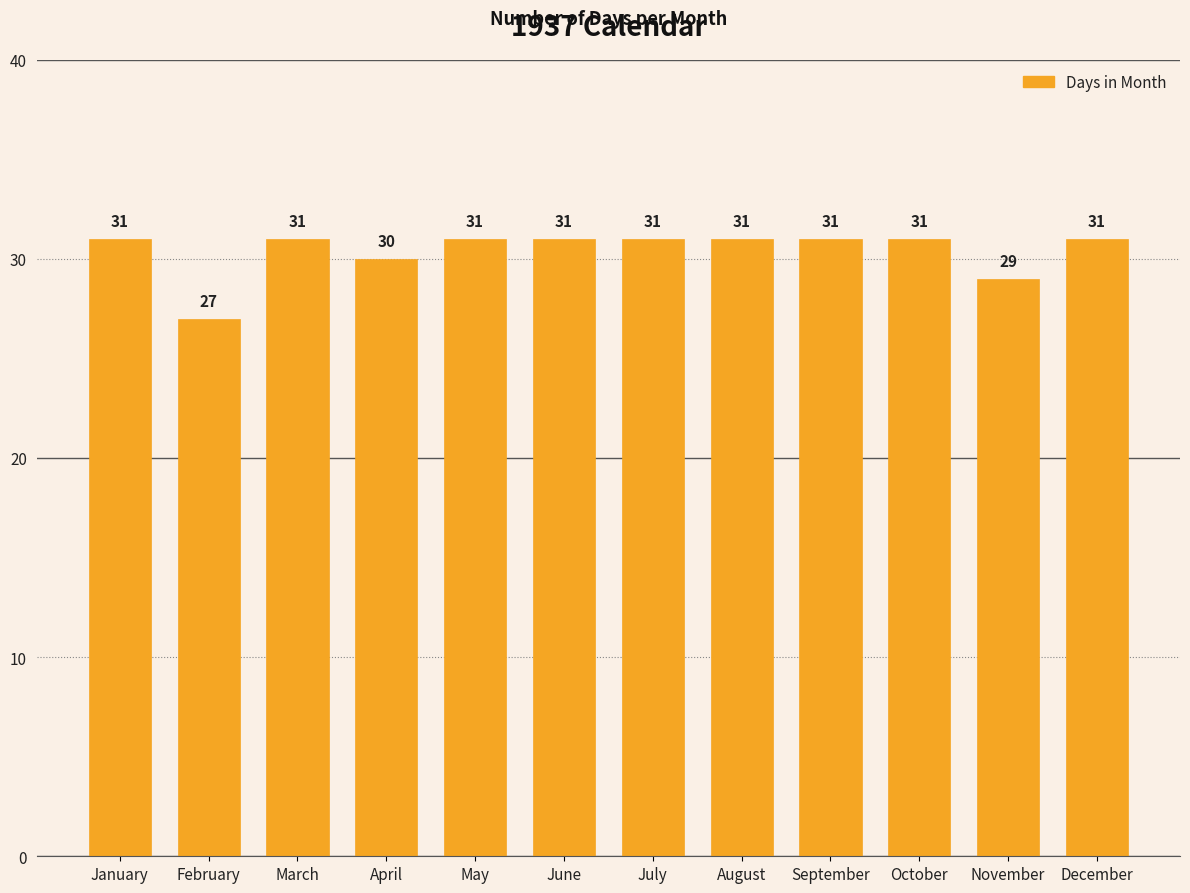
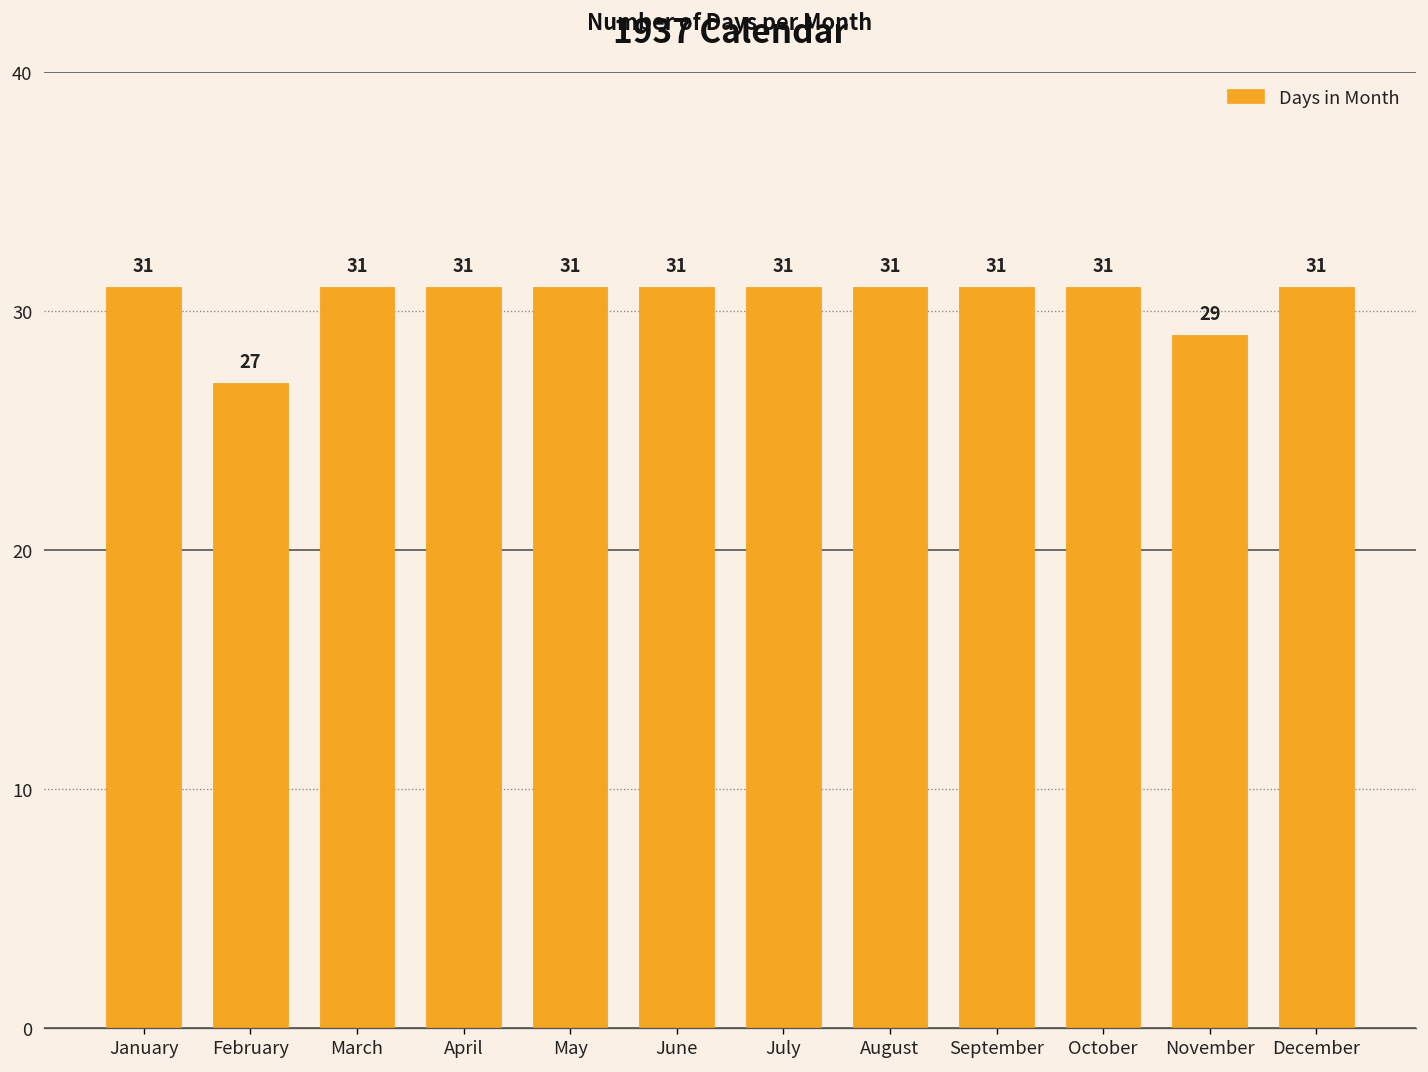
April: 30 -> 31
